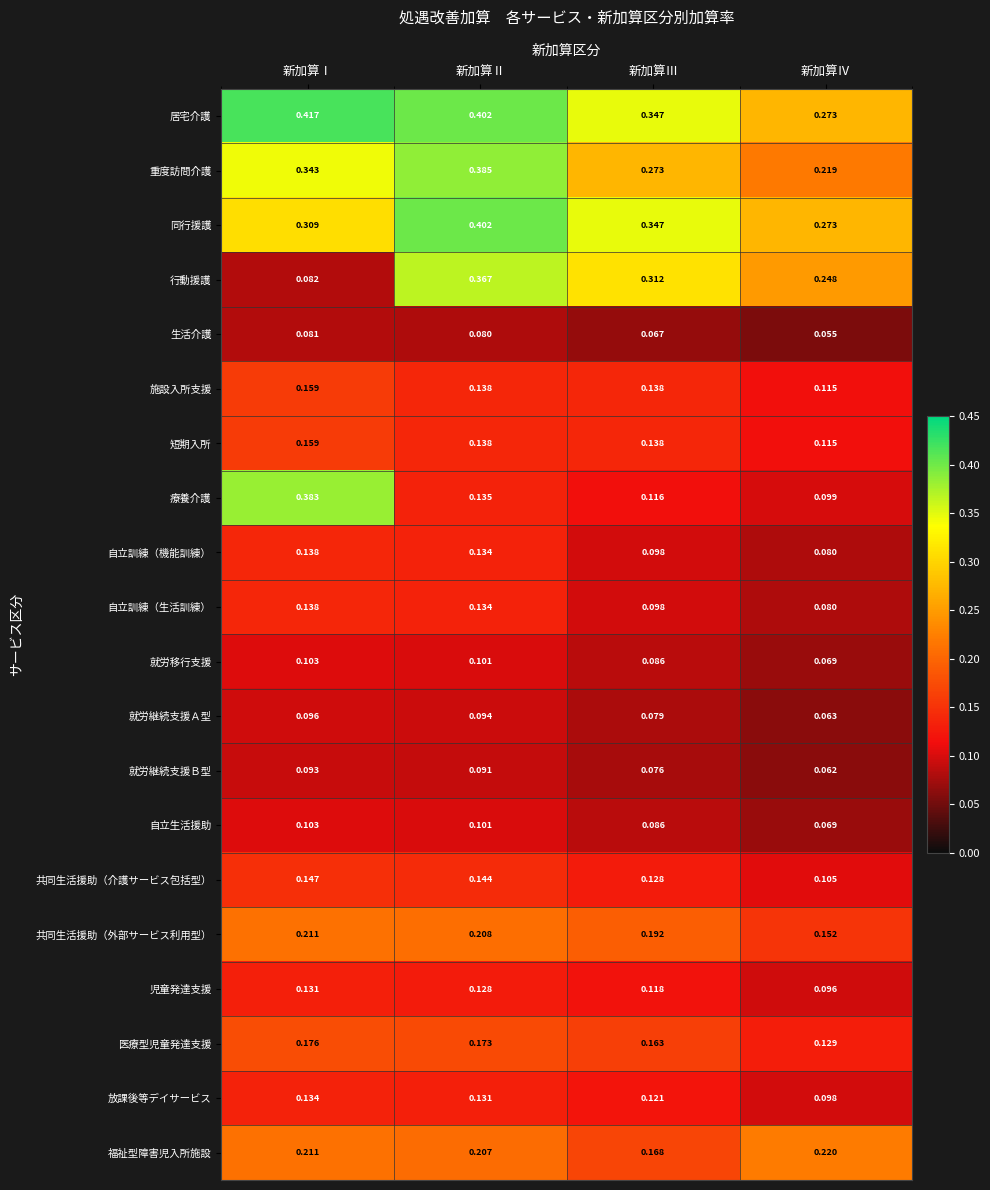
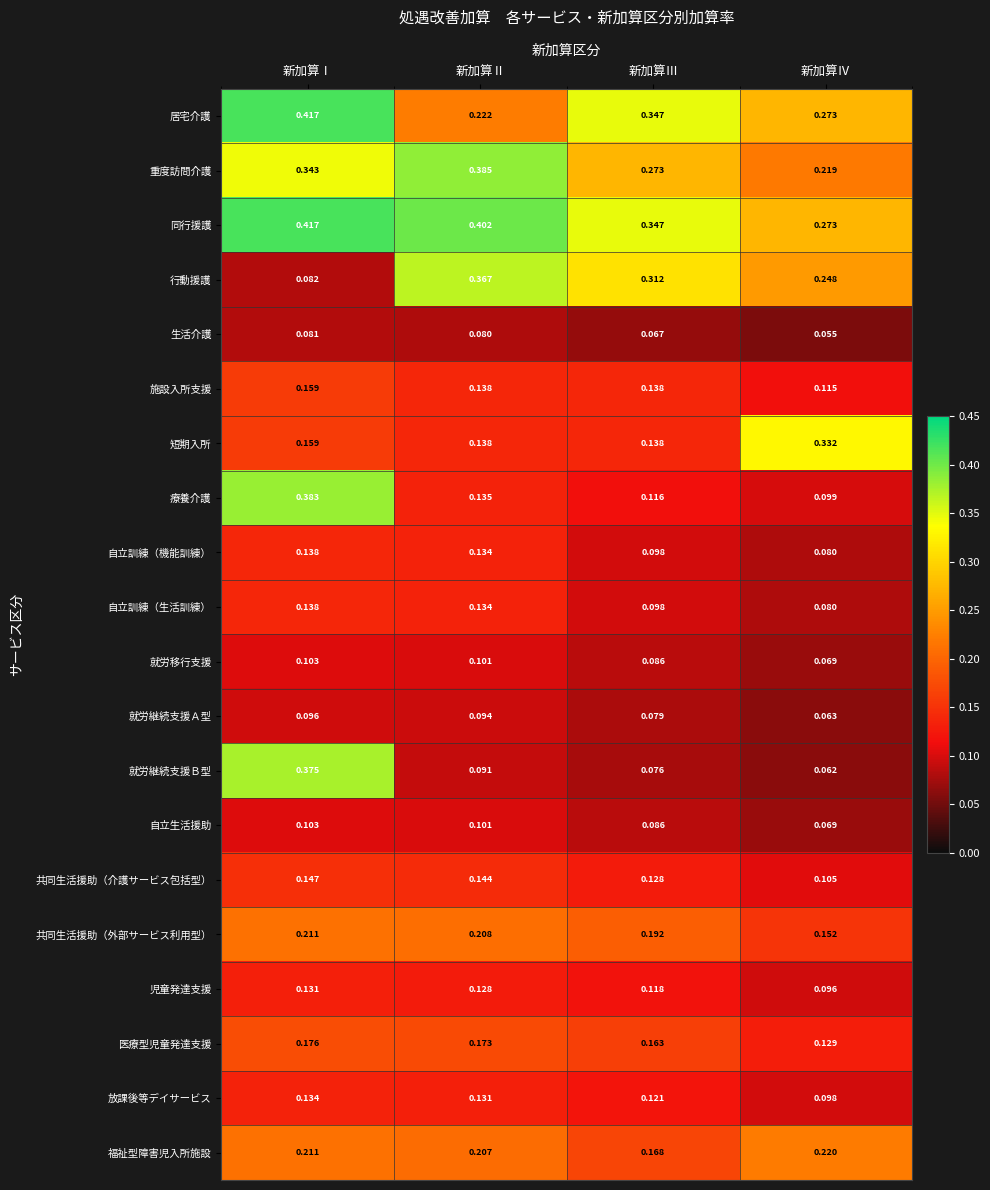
居宅介護, 新加算Ⅱ: 0.402 -> 0.222
同行援護, 新加算Ⅰ: 0.309 -> 0.417
短期入所, 新加算Ⅳ: 0.115 -> 0.332
就労継続支援Ｂ型, 新加算Ⅰ: 0.093 -> 0.375
